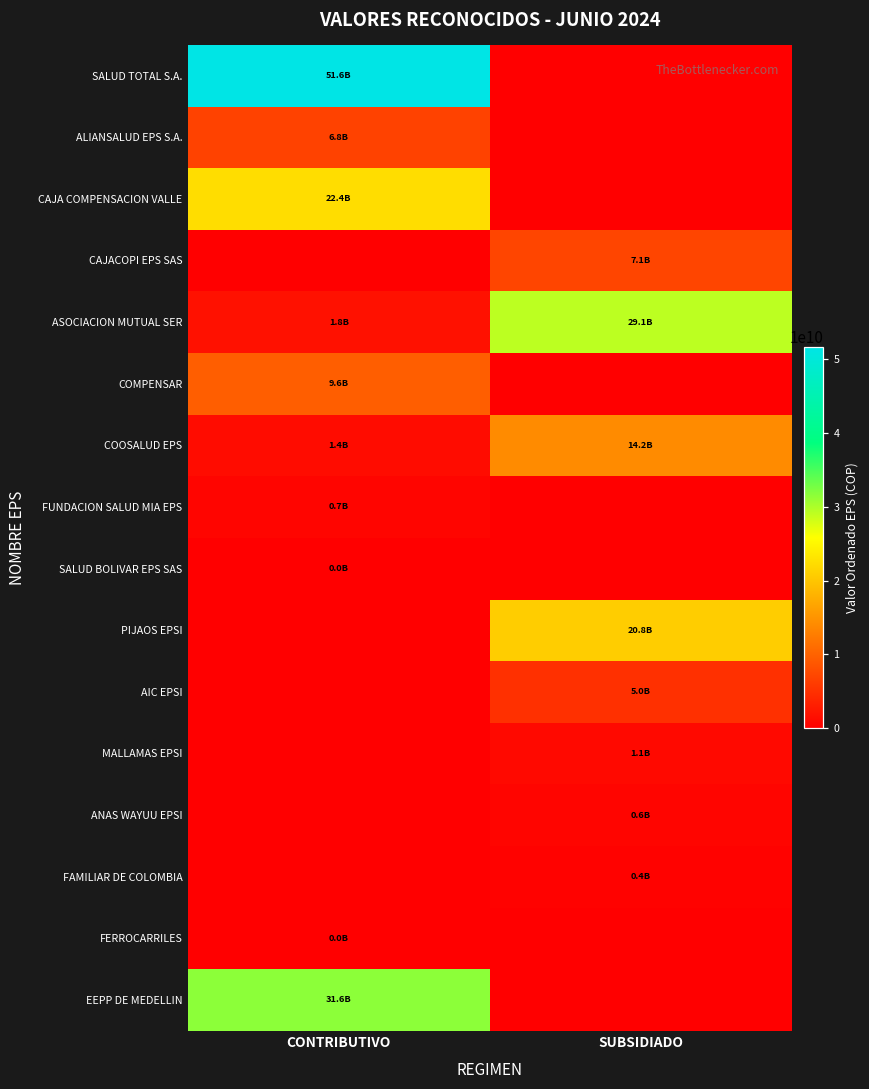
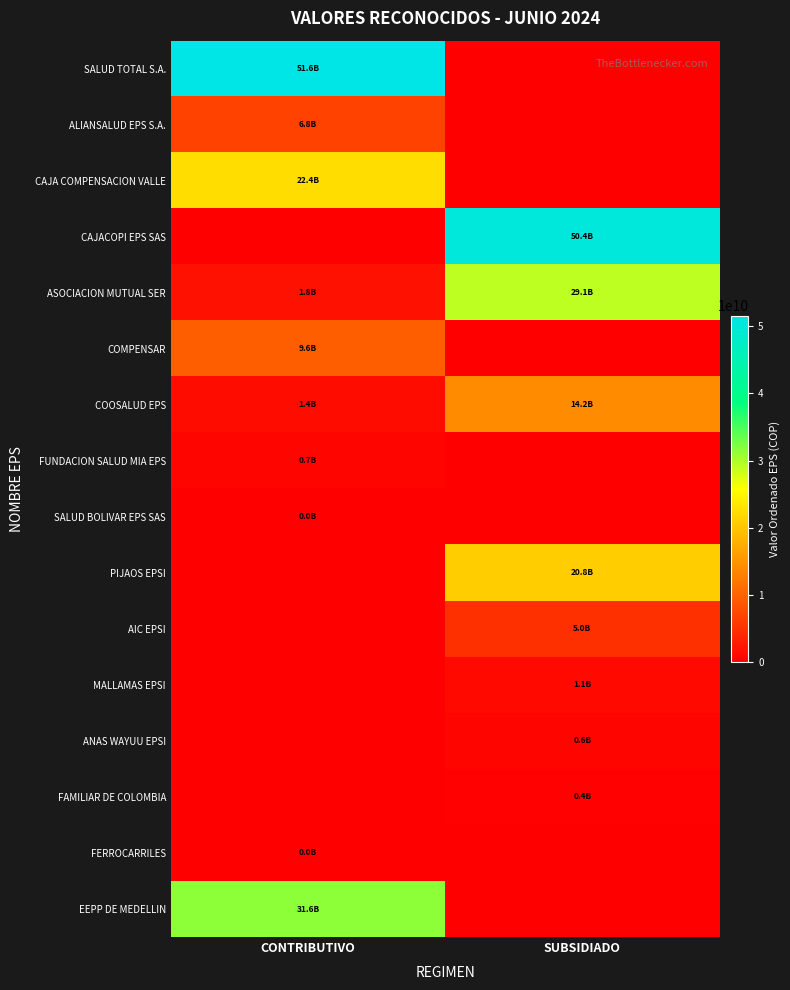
CAJACOPI EPS SAS, SUBSIDIADO: 7.1B -> 50.4B
